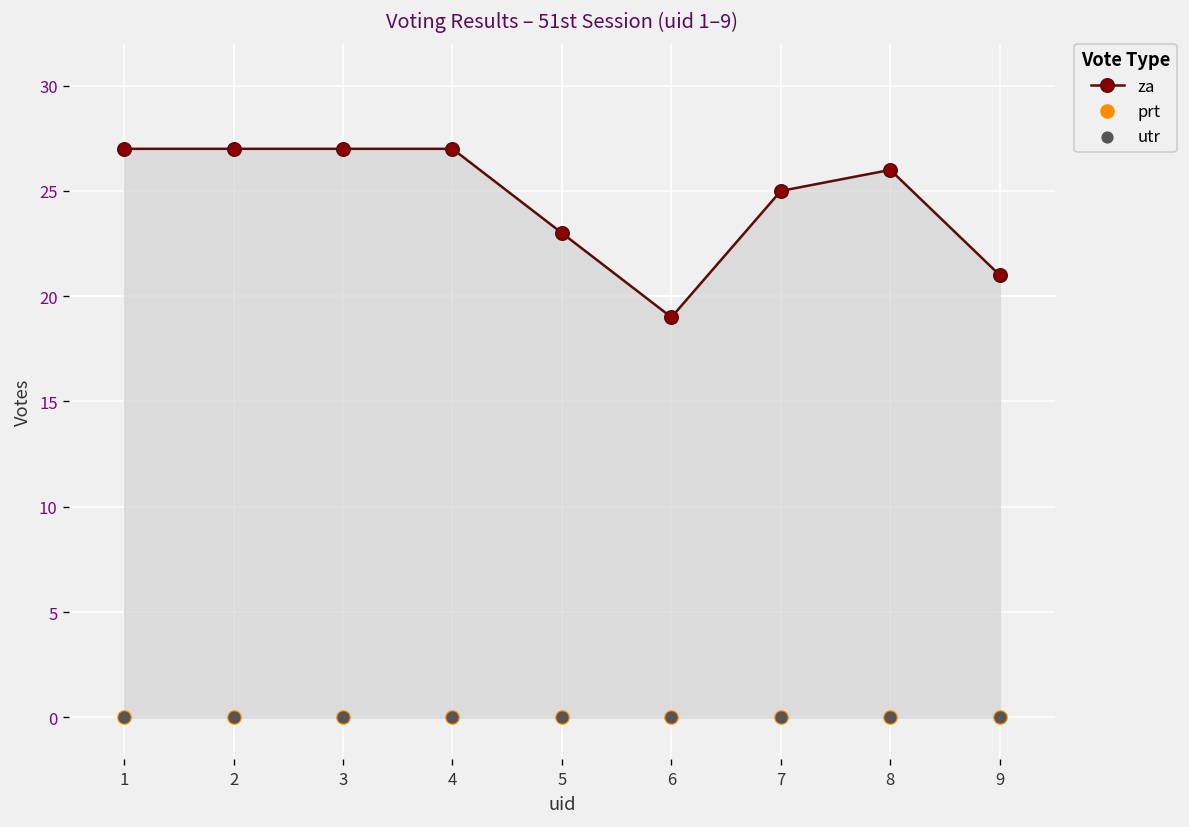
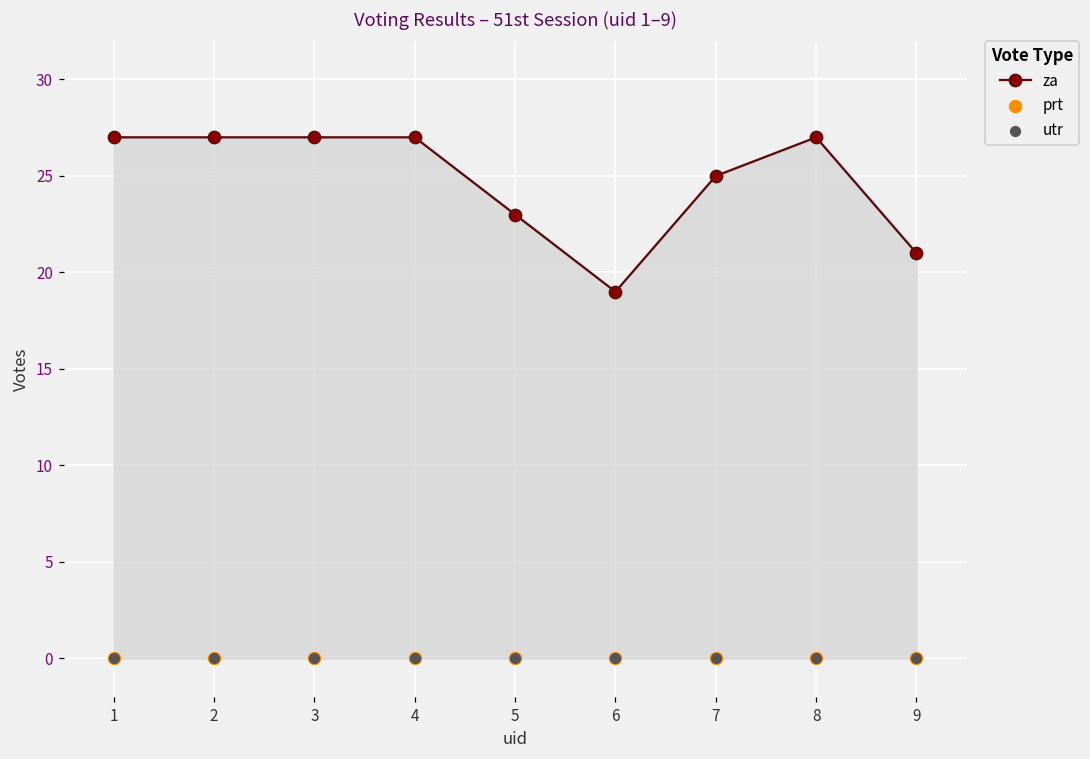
za, 8: 26 -> 27
